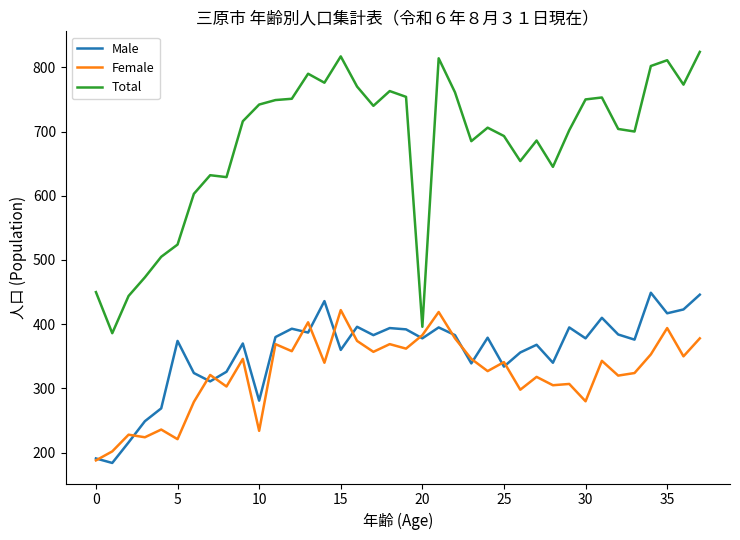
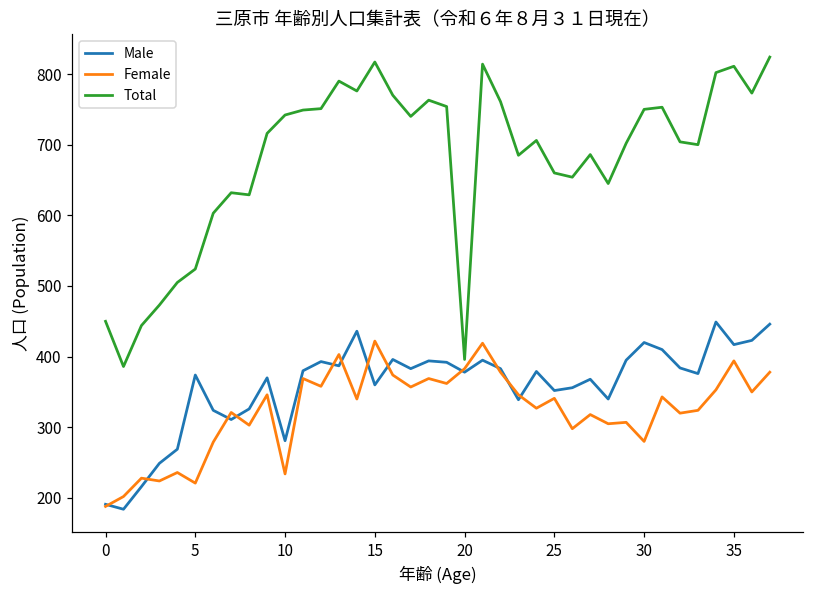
Male, 25: 330 -> 350
Total, 25: 690 -> 660
Male, 30: 380 -> 420
